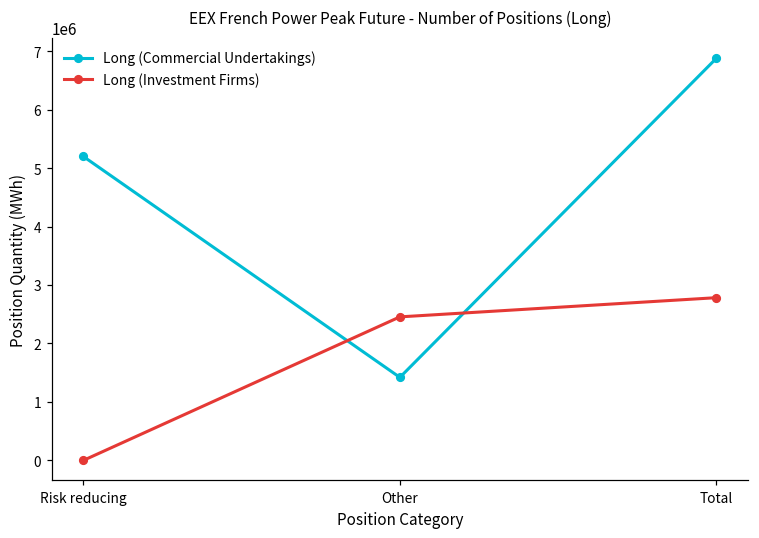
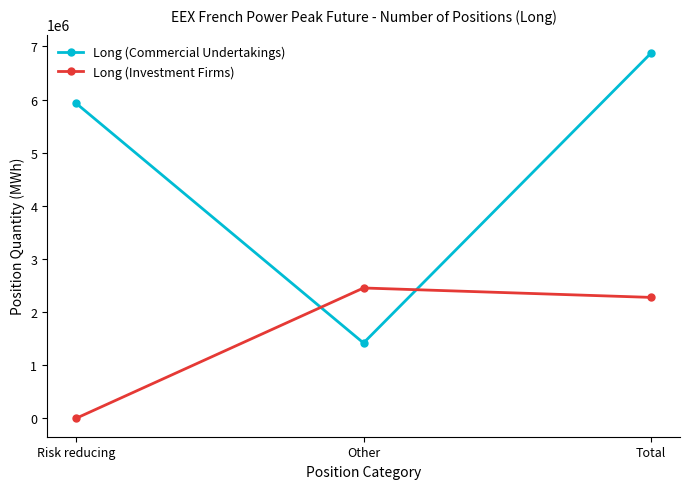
Long (Commercial Undertakings), Risk reducing: 5200000 -> 5900000
Long (Investment Firms), Total: 2800000 -> 2300000
